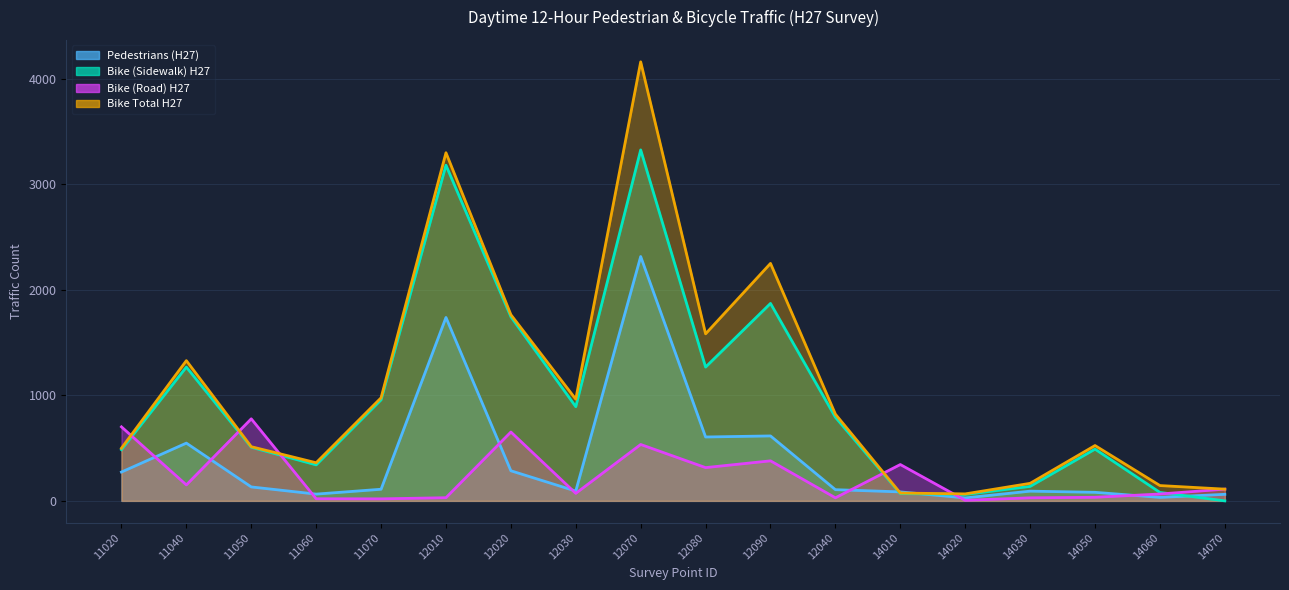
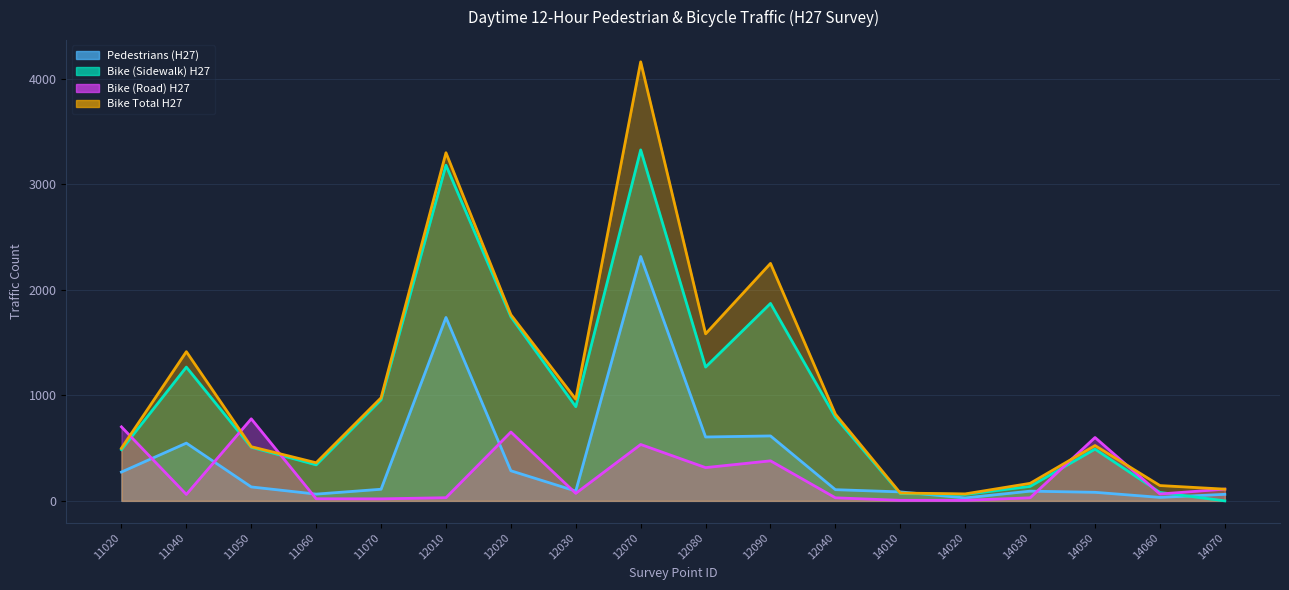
Bike (Road) H27, 11040: 150 -> 60
Bike Total H27, 11040: 1330 -> 1410
Bike (Road) H27, 14010: 340 -> 10
Bike (Road) H27, 14050: 30 -> 600
